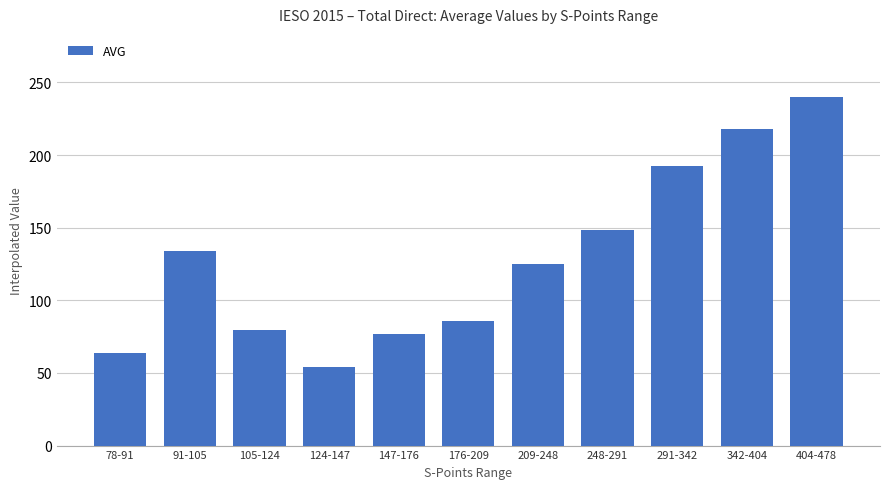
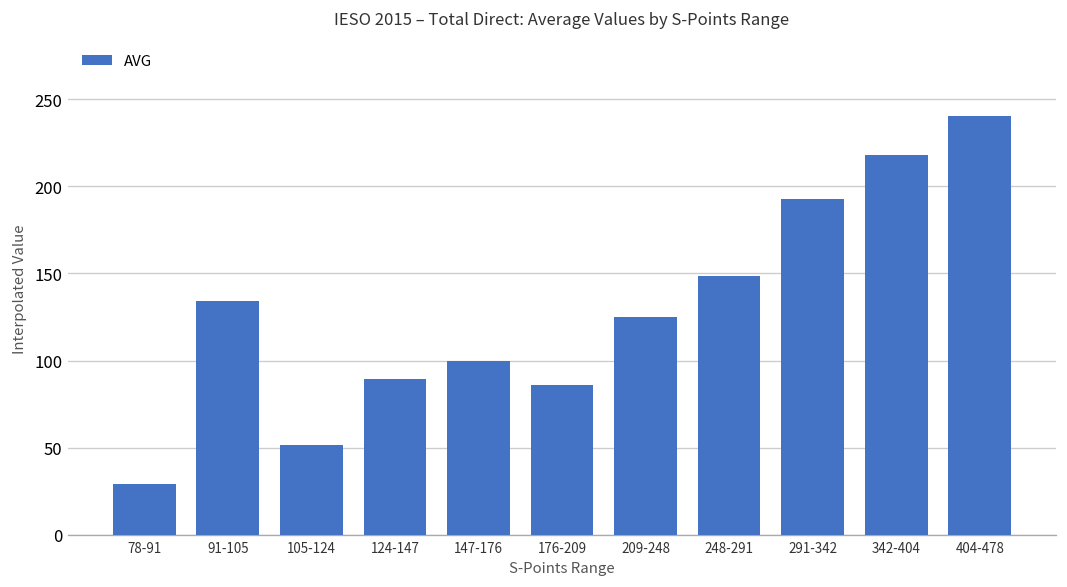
78-91: 64 -> 29
105-124: 79 -> 52
124-147: 54 -> 89
147-176: 77 -> 99
